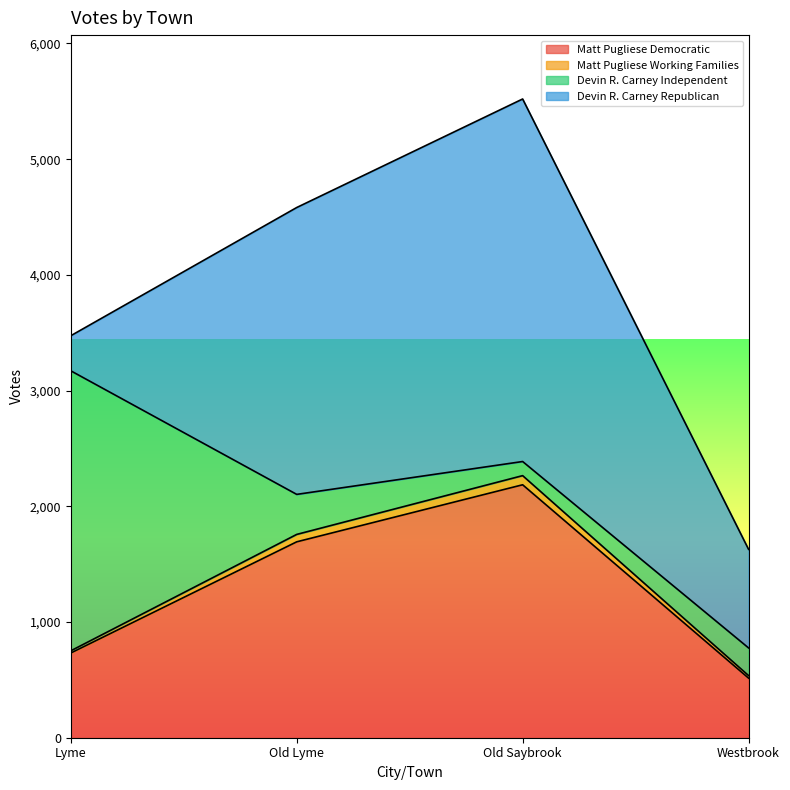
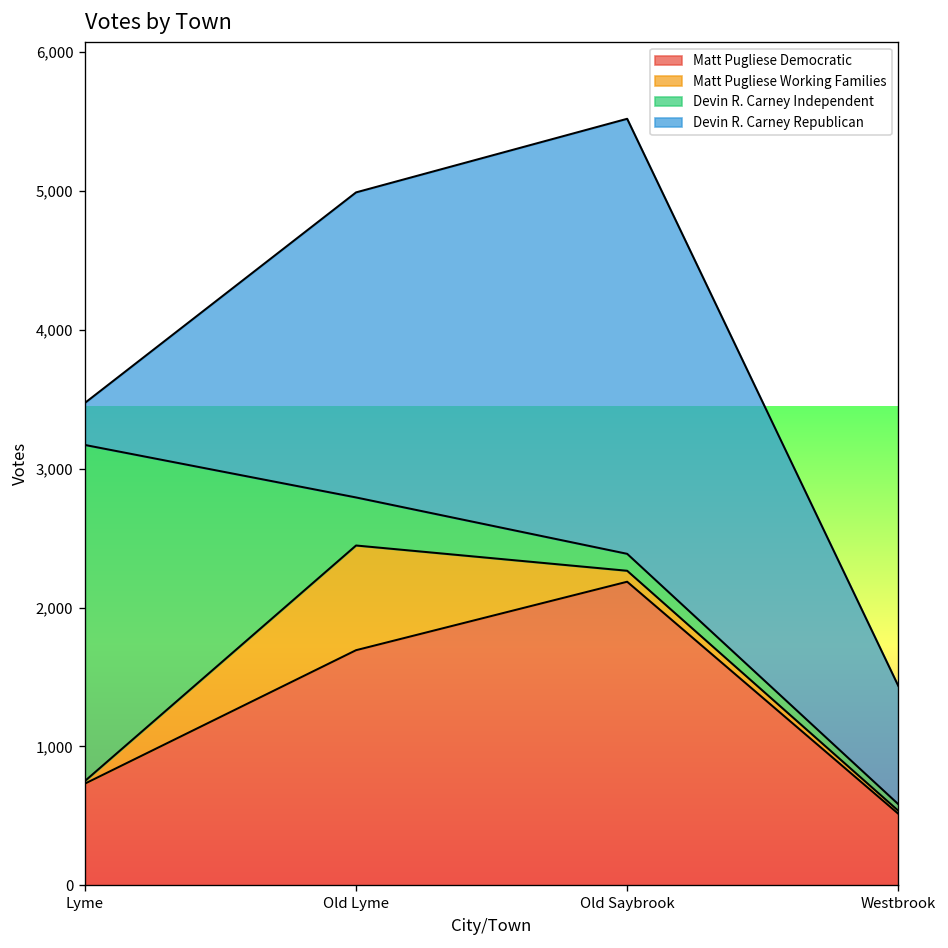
Matt Pugliese Working Families, Old Lyme: 60 -> 750
Devin R. Carney Republican, Old Lyme: 2,480 -> 2,200
Devin R. Carney Independent, Westbrook: 240 -> 50
